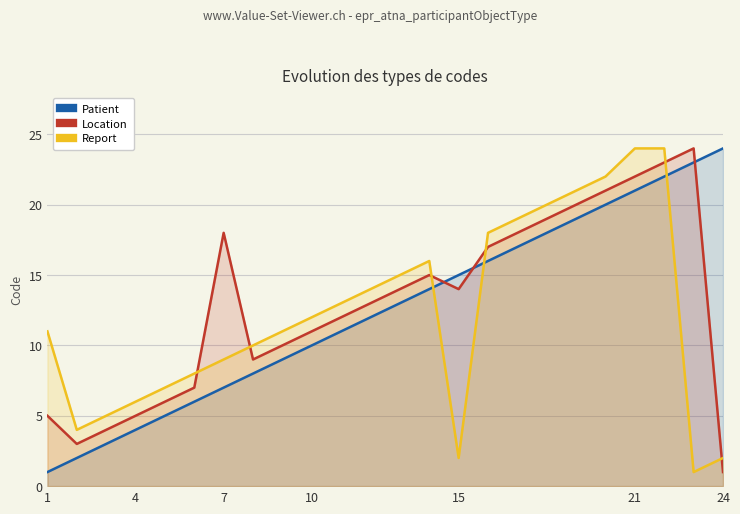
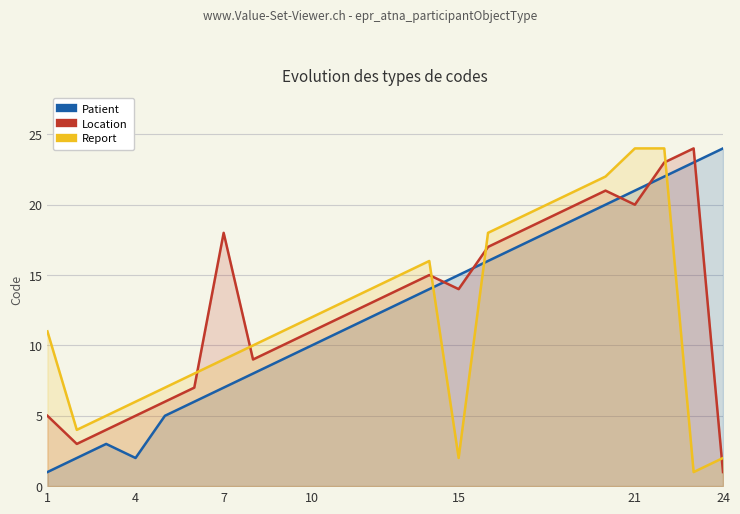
Patient, 4: 4 -> 2
Location, 21: 22 -> 20
